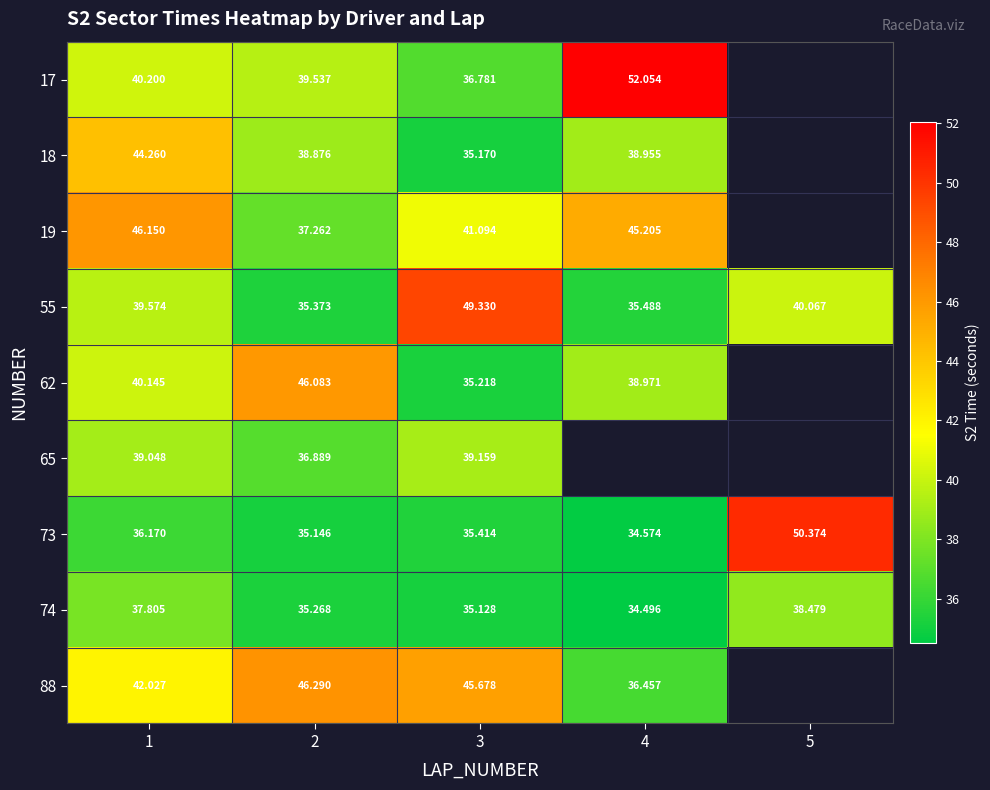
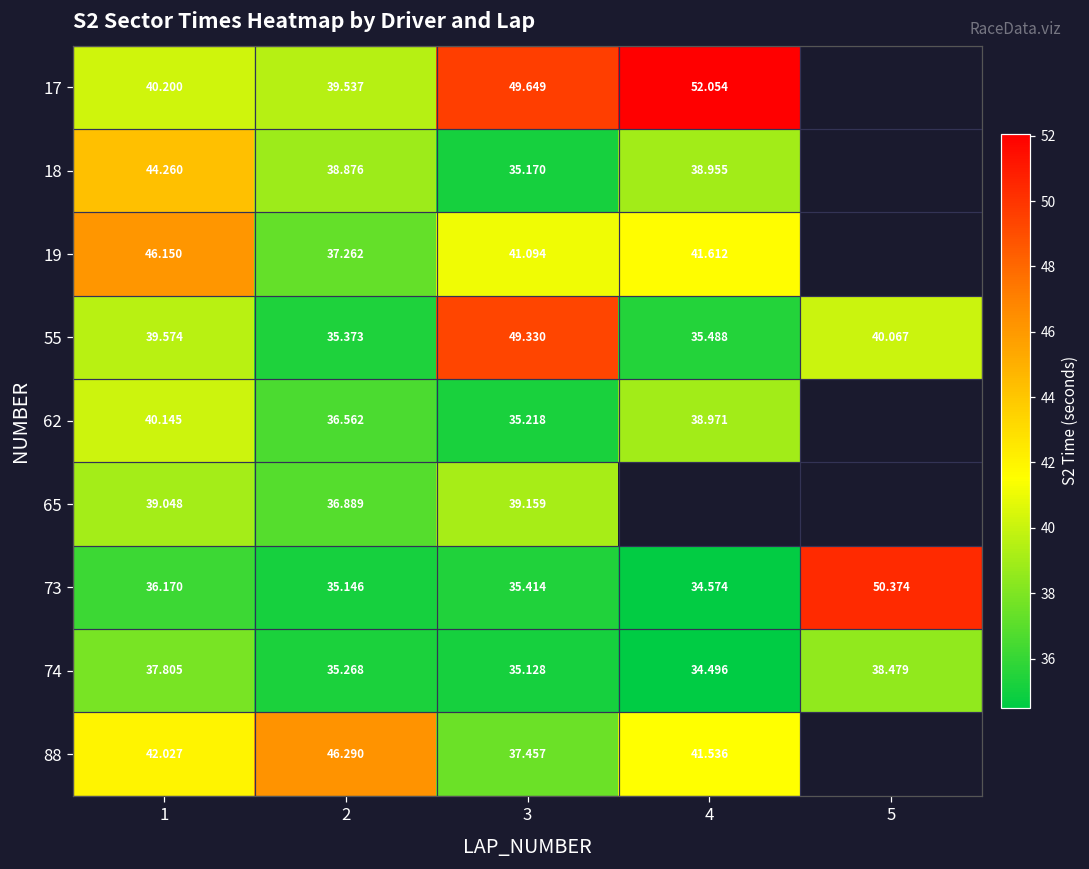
17, 3: 36.781 -> 49.649
19, 4: 45.205 -> 41.612
62, 2: 46.083 -> 36.562
88, 3: 45.678 -> 37.457
88, 4: 36.457 -> 41.536
